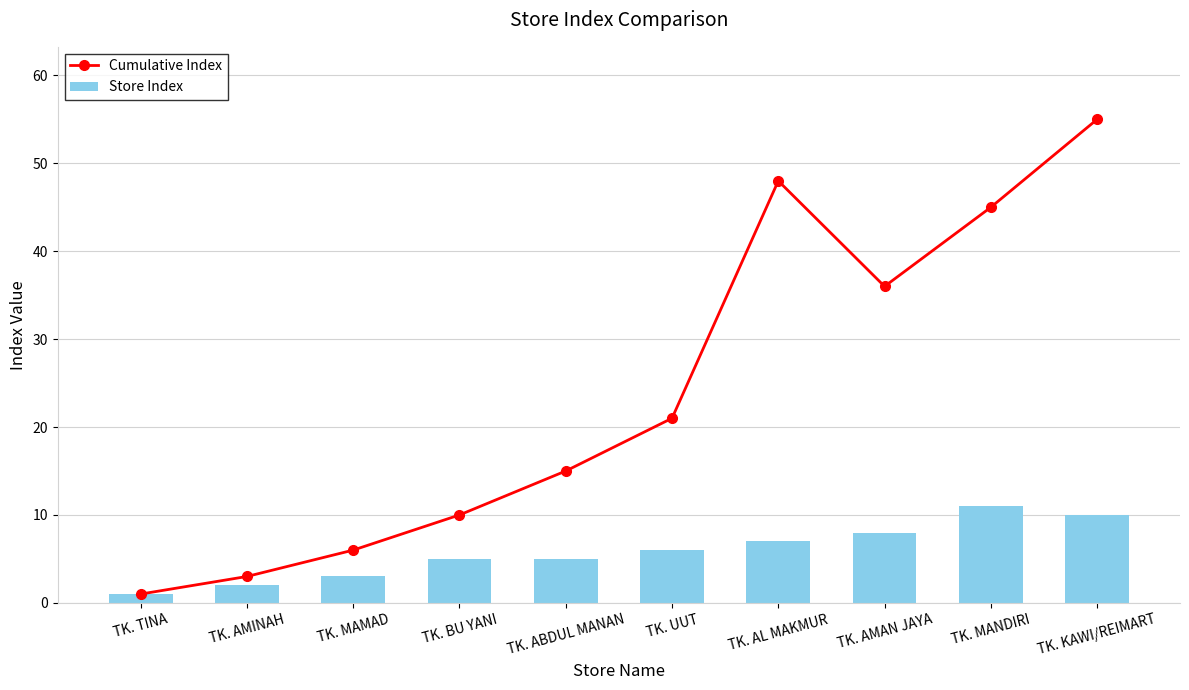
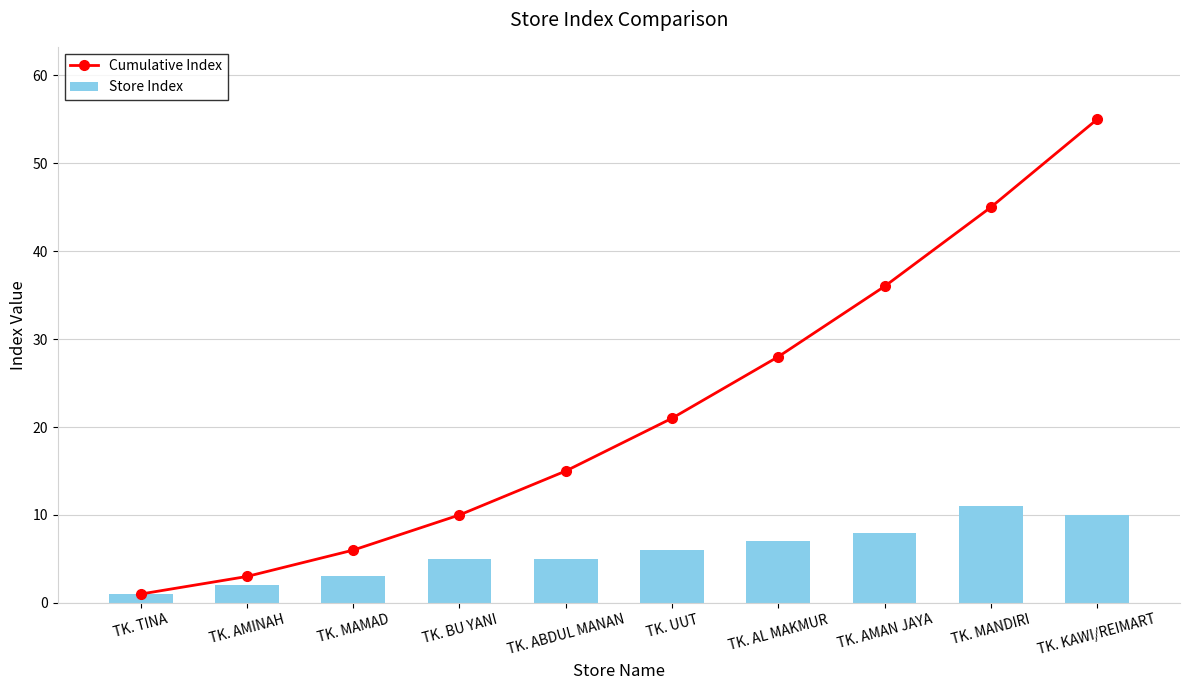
Cumulative Index, TK. AL MAKMUR: 48 -> 28
